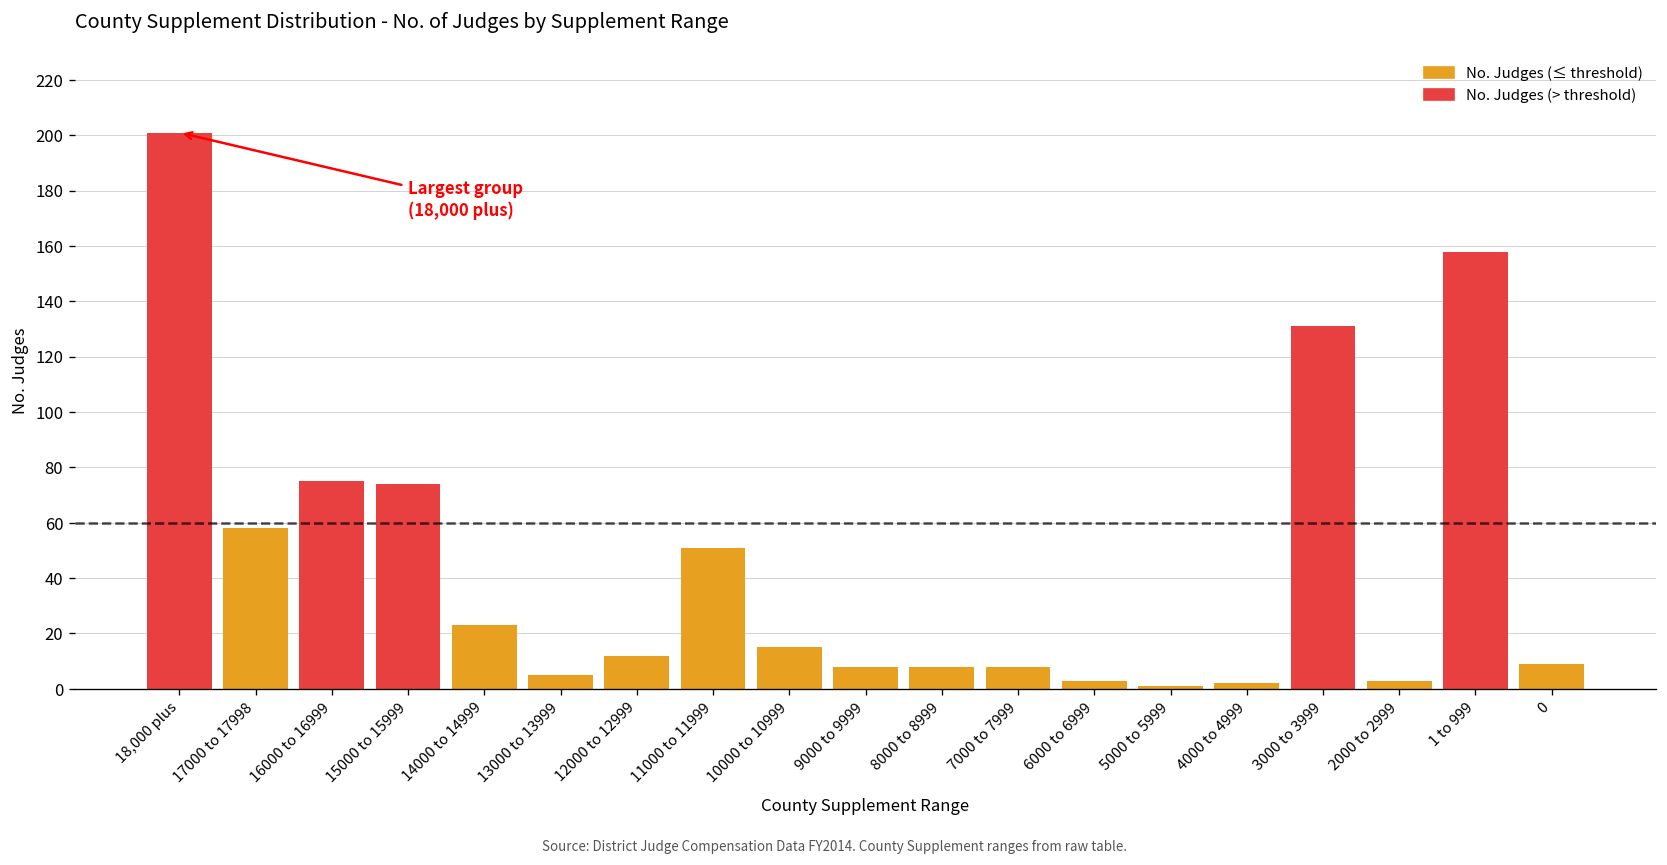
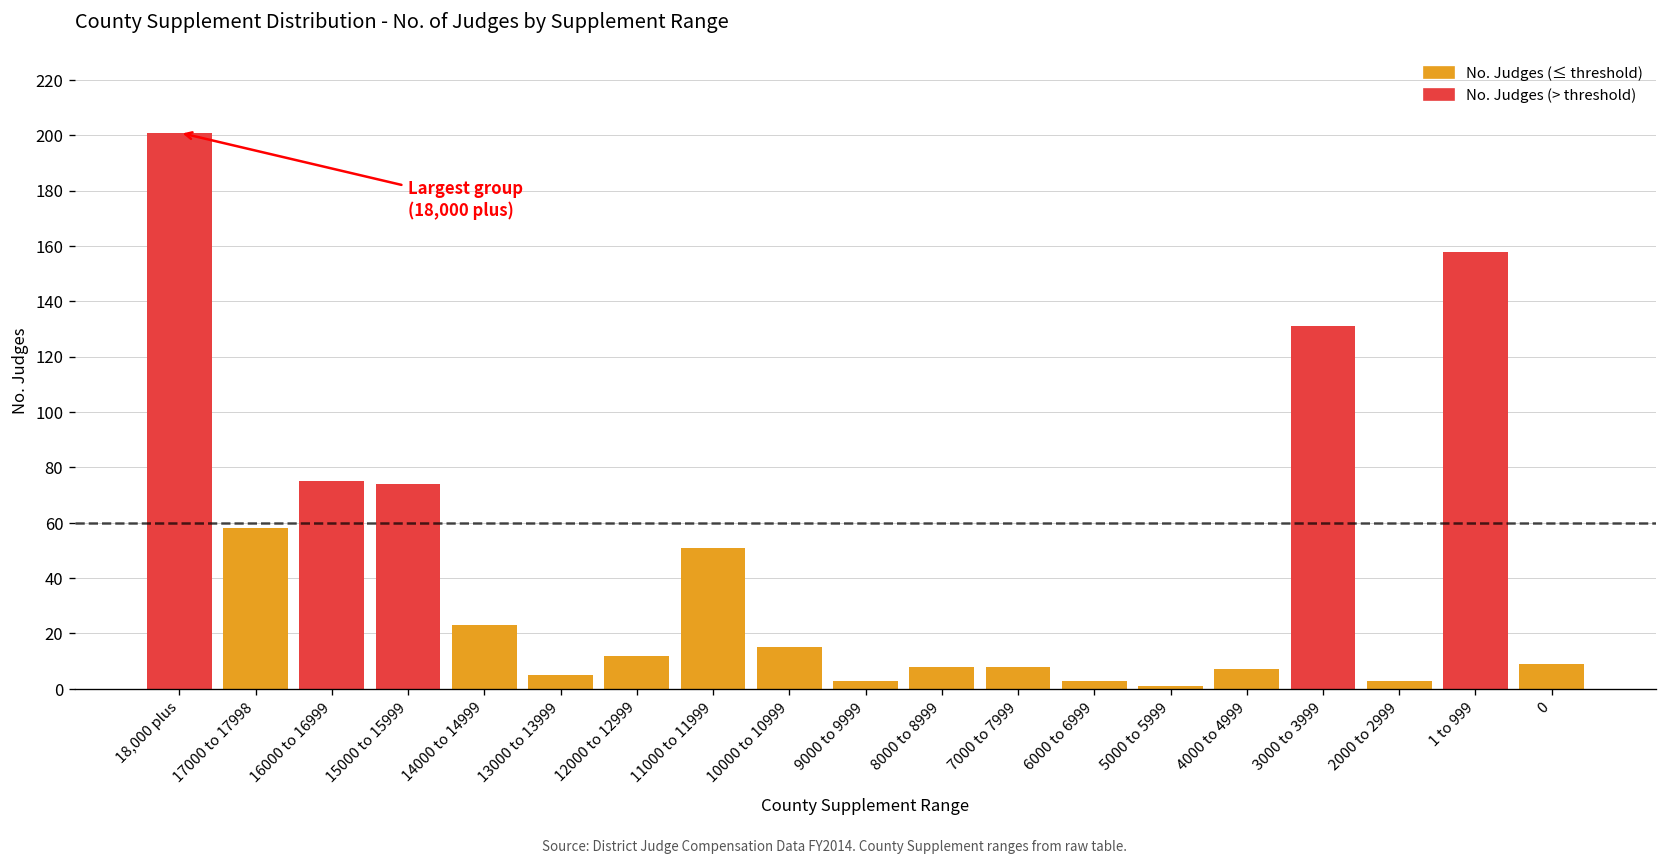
9000 to 9999: 8 -> 3
4000 to 4999: 2 -> 7
